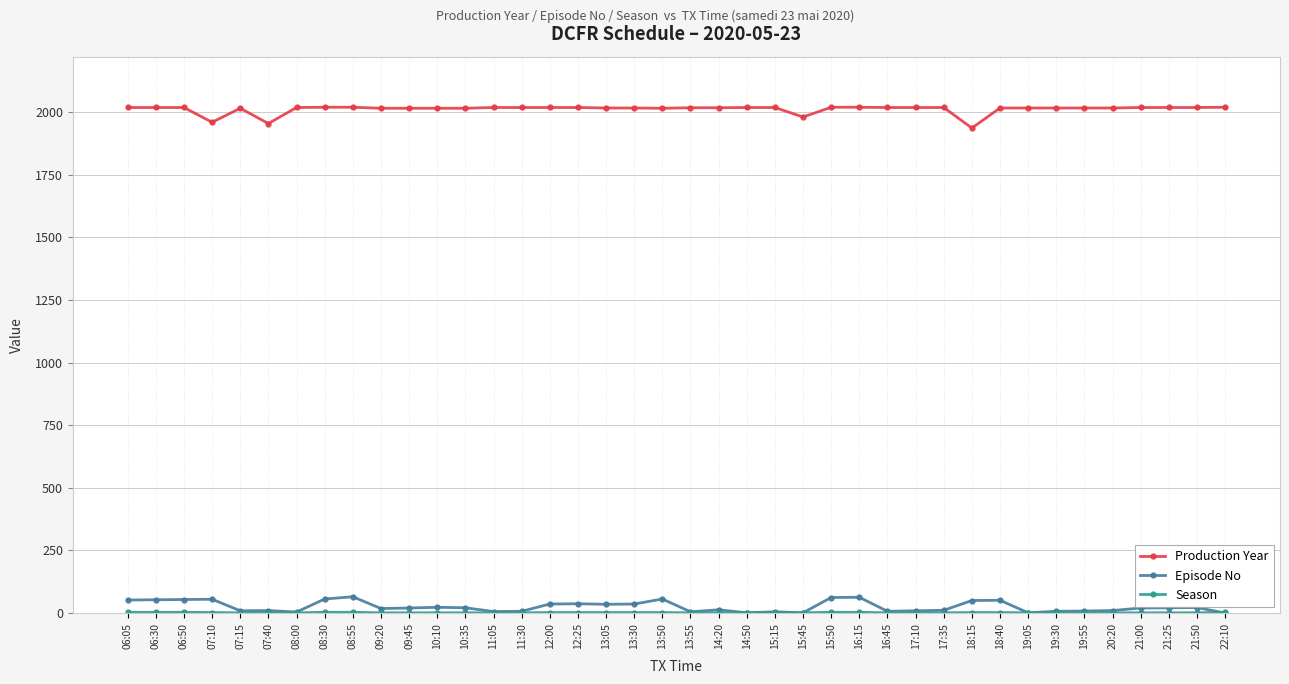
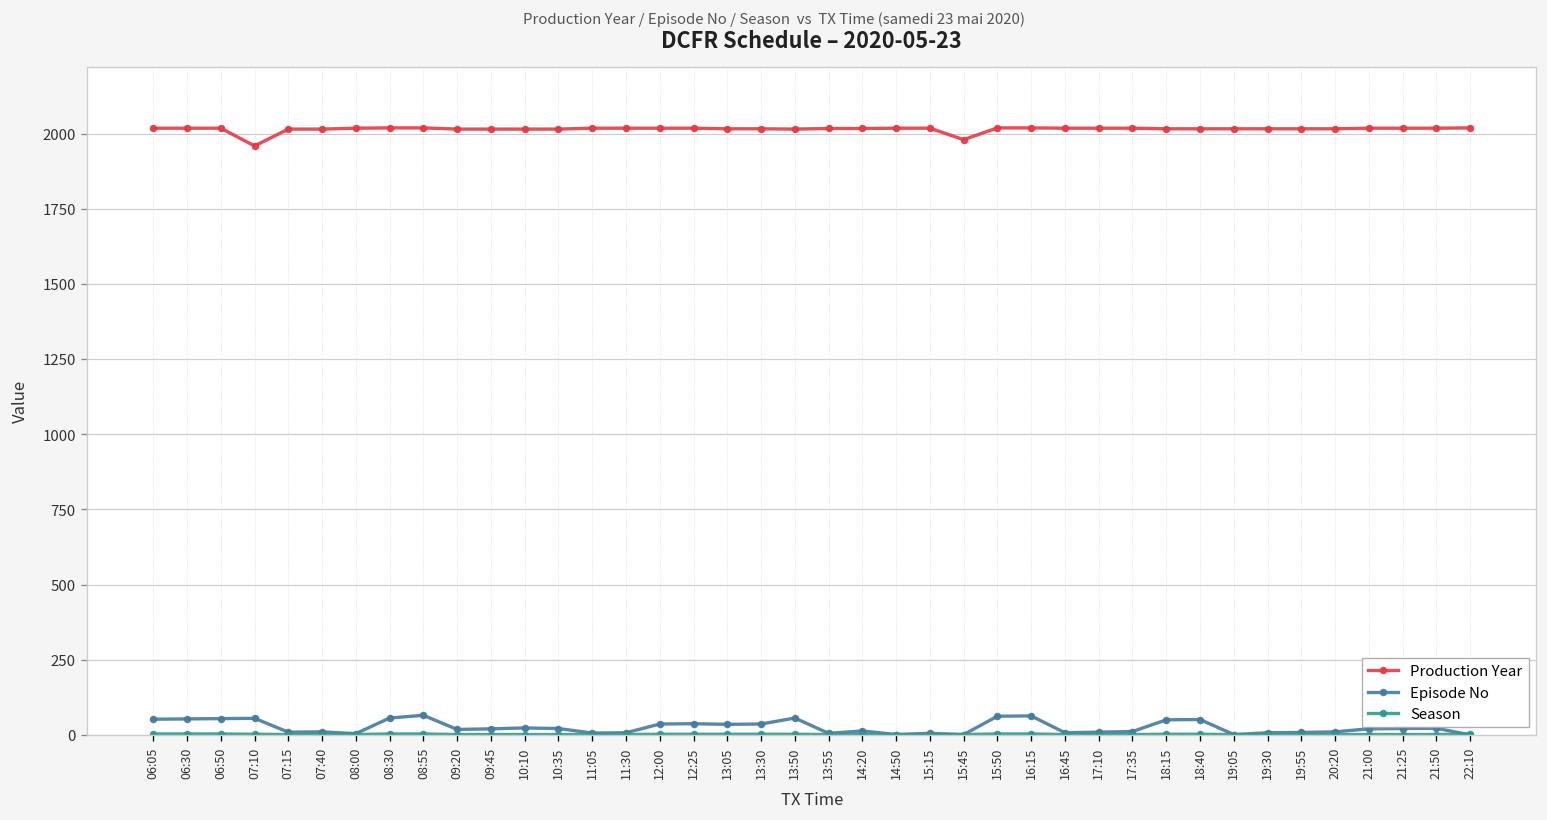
Production Year, 07:40: 1950 -> 2020
Production Year, 18:15: 1940 -> 2020
